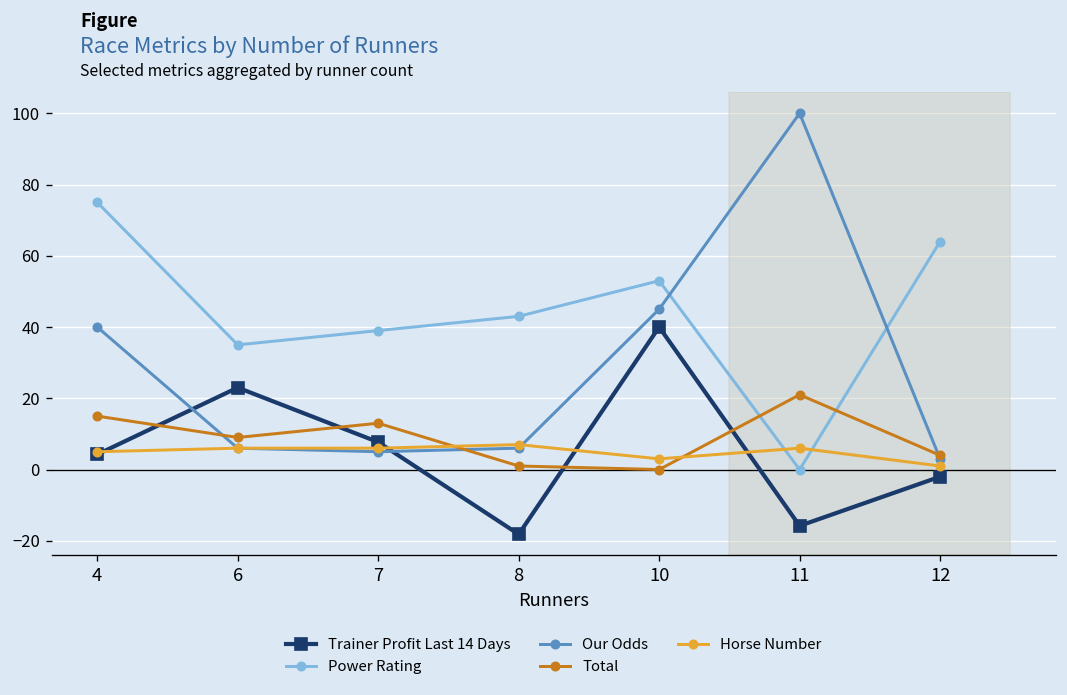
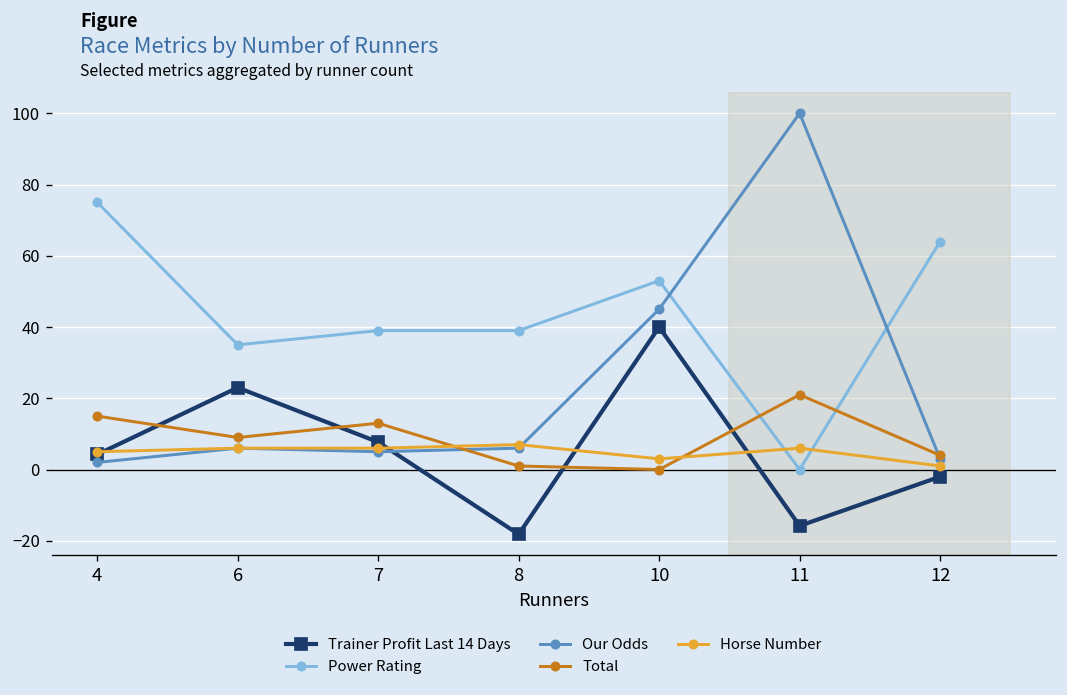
Our Odds, 4: 40 -> 2
Power Rating, 8: 43 -> 39
